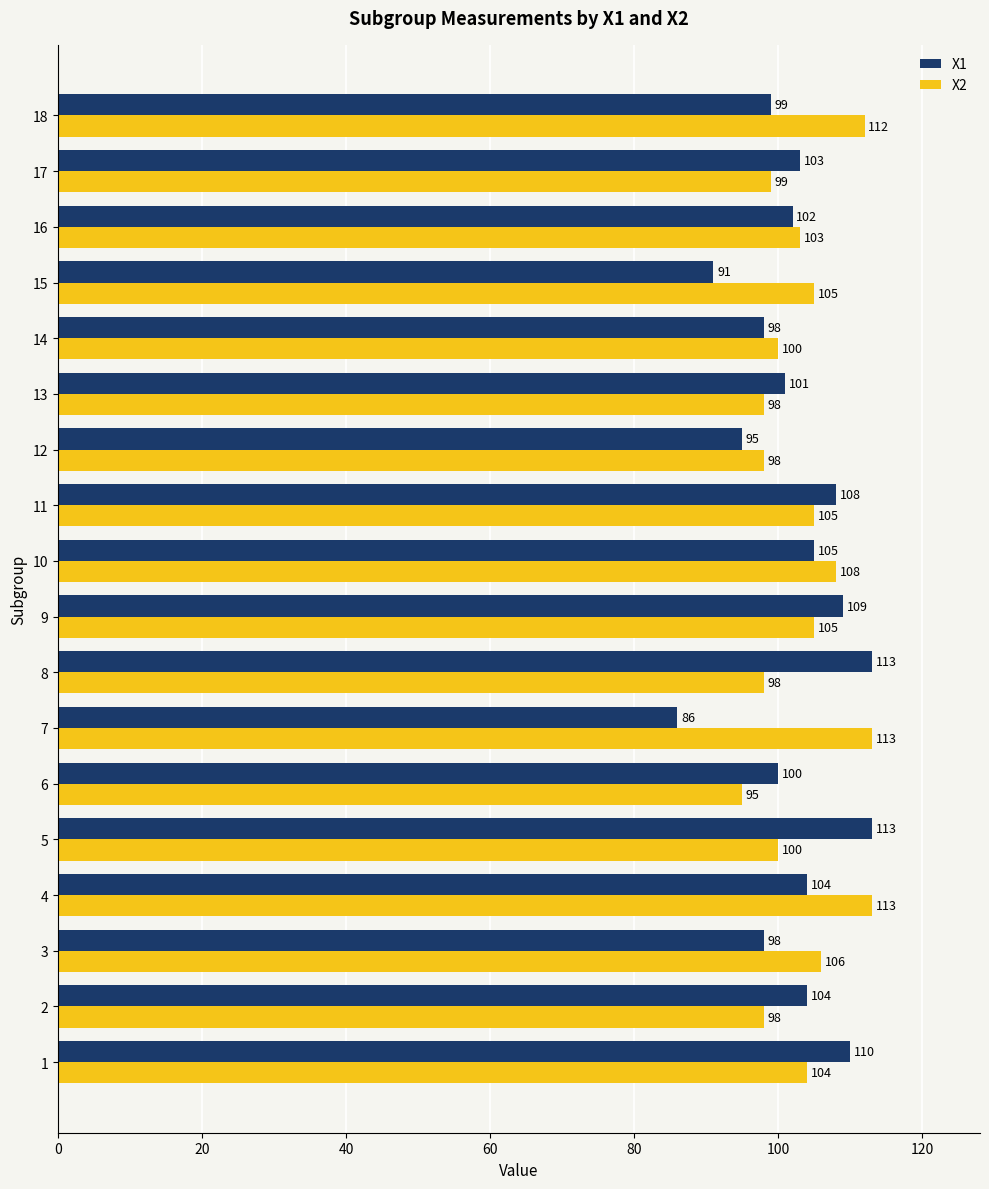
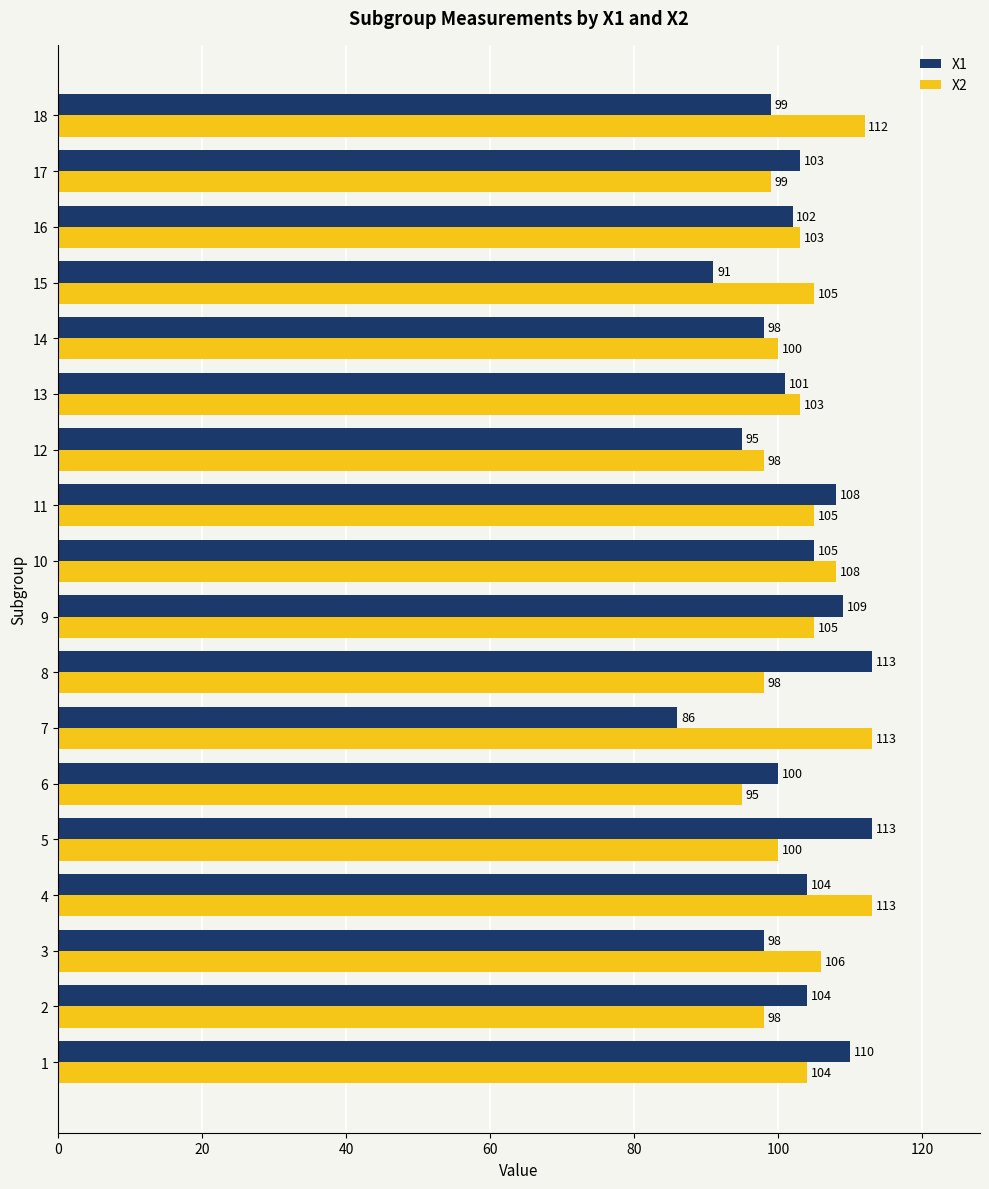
X2, 13: 98 -> 103
